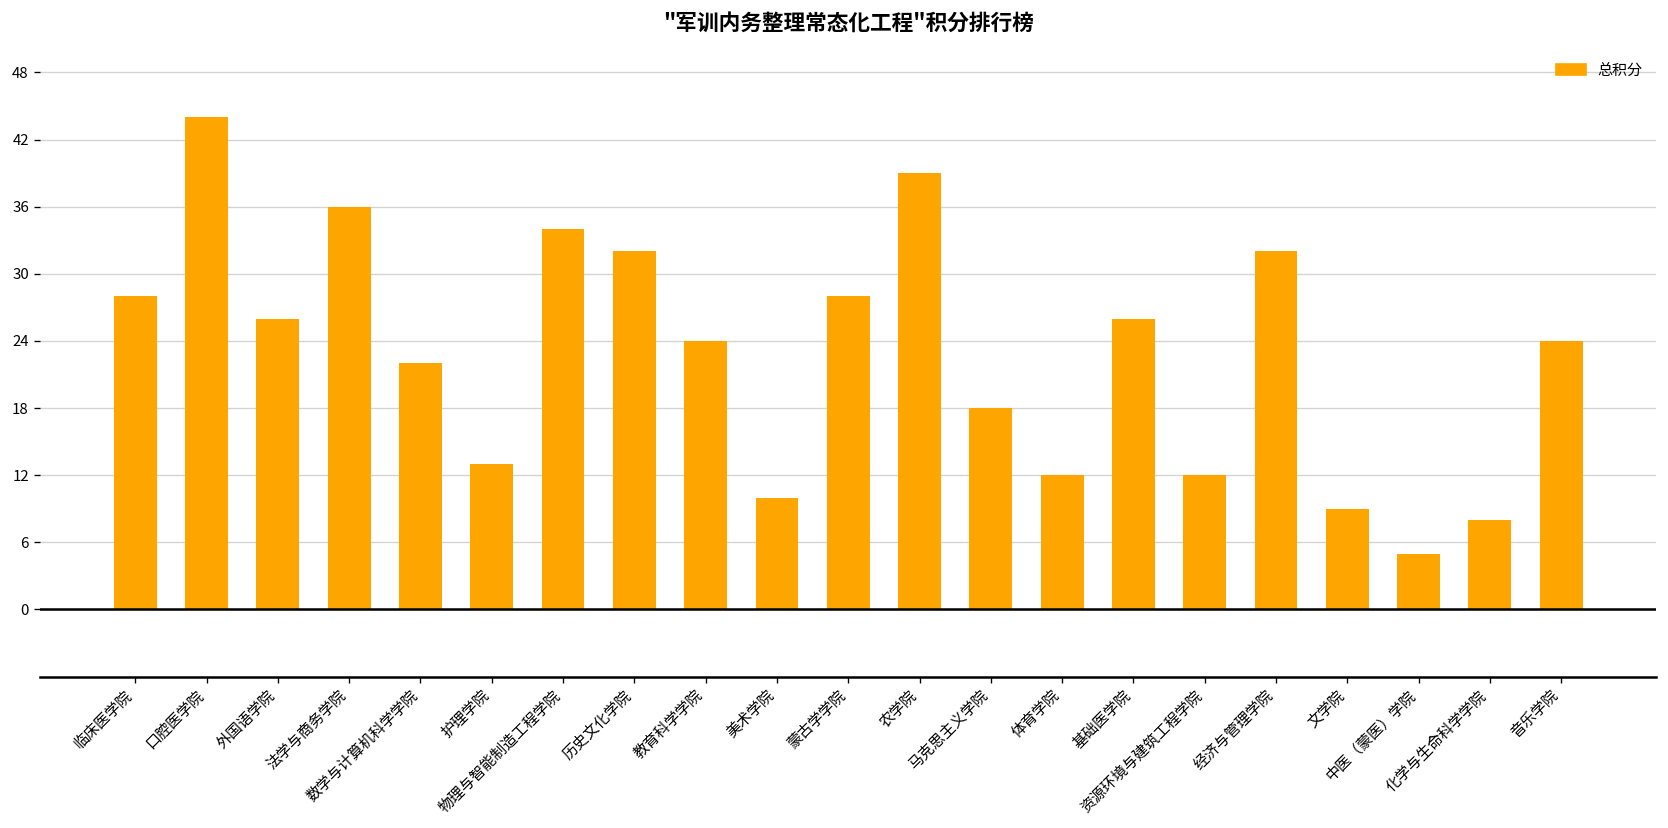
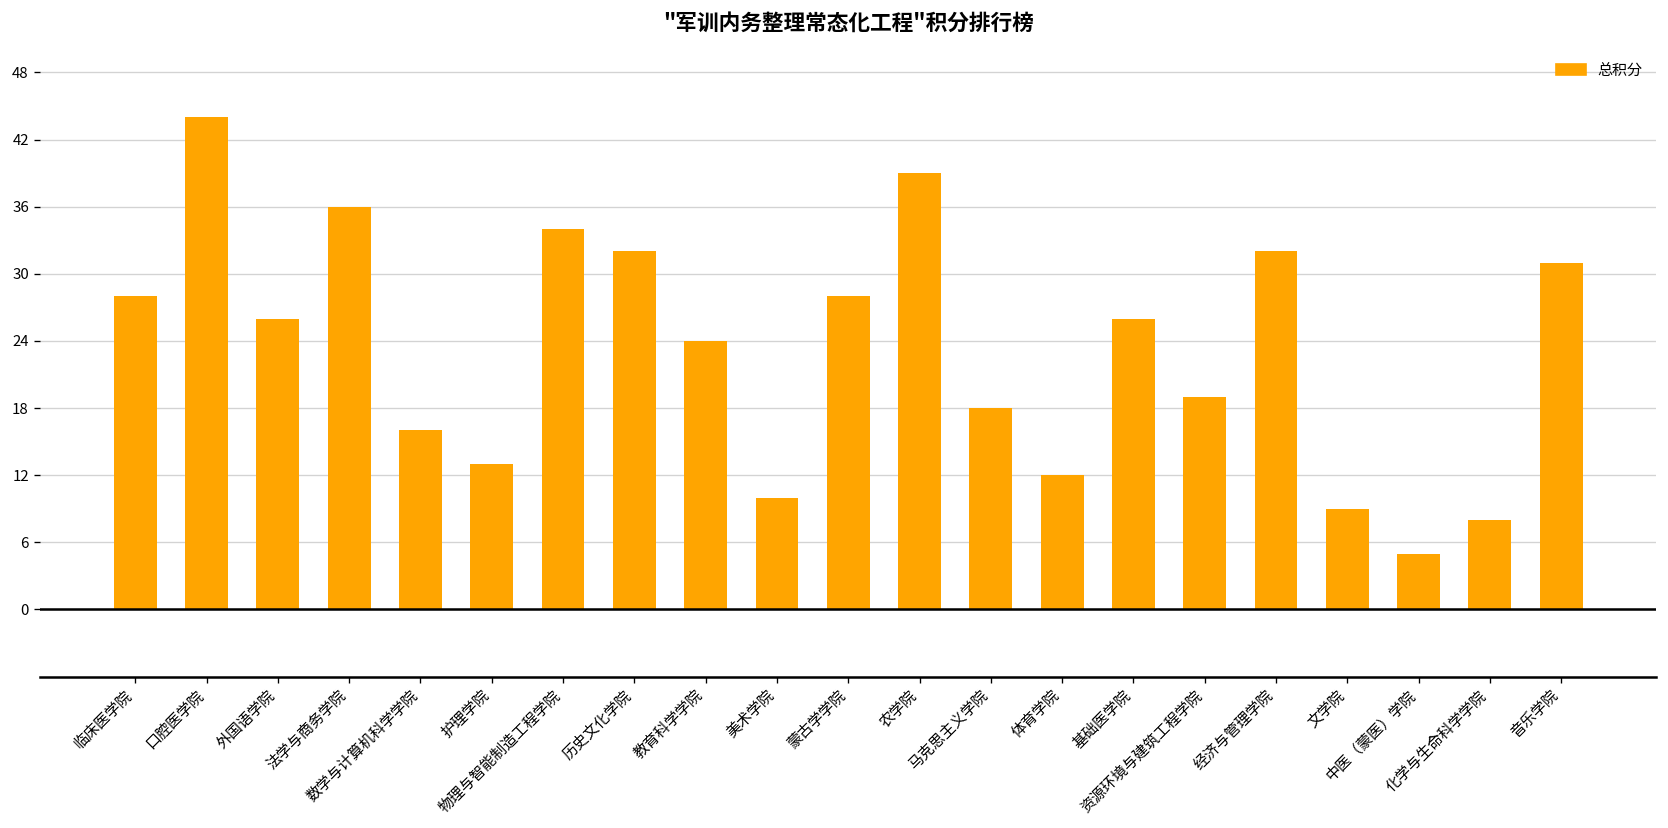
数学与计算机科学学院: 22 -> 16
资源环境与建筑工程学院: 12 -> 19
音乐学院: 24 -> 31
